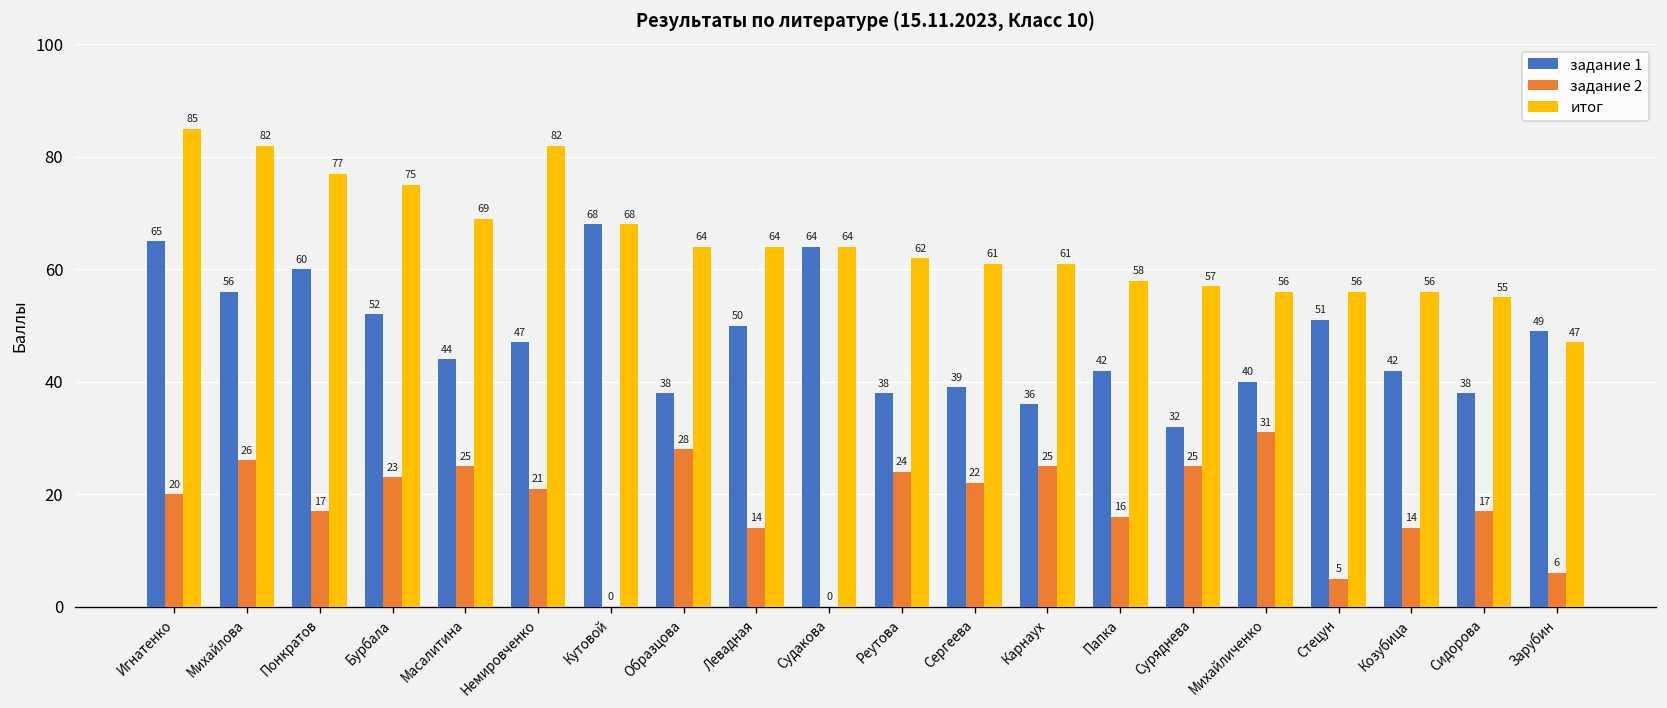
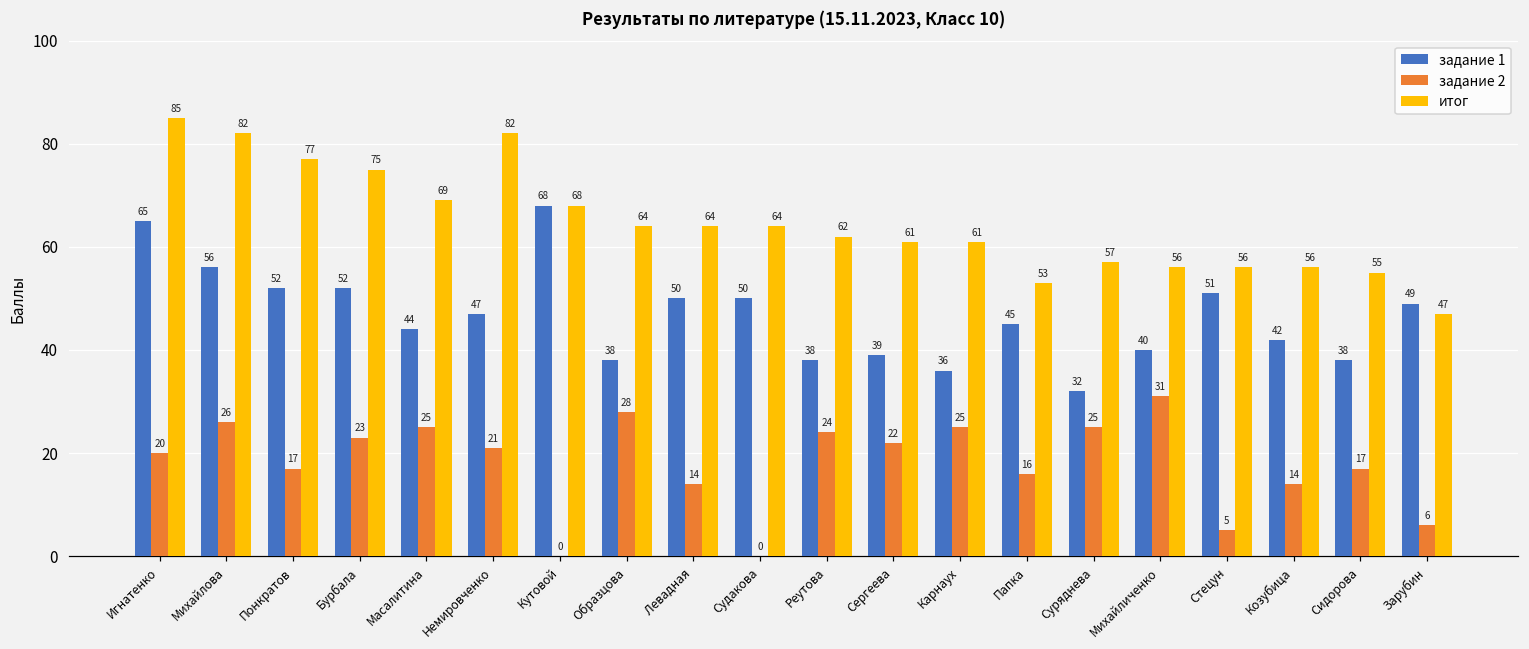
задание 1, Понкратов: 60 -> 52
задание 1, Судакова: 64 -> 50
задание 1, Папка: 42 -> 45
итог, Папка: 58 -> 53
